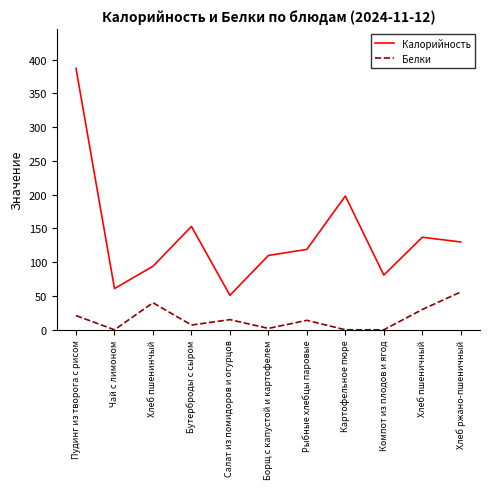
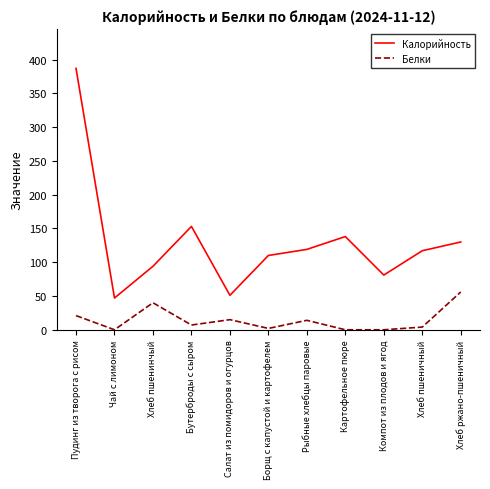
Калорийность, Чай с лимоном: 60 -> 50
Калорийность, Картофельное пюре: 200 -> 140
Калорийность, Хлеб пшеничный: 140 -> 120
Белки, Хлеб пшеничный: 30 -> 0
